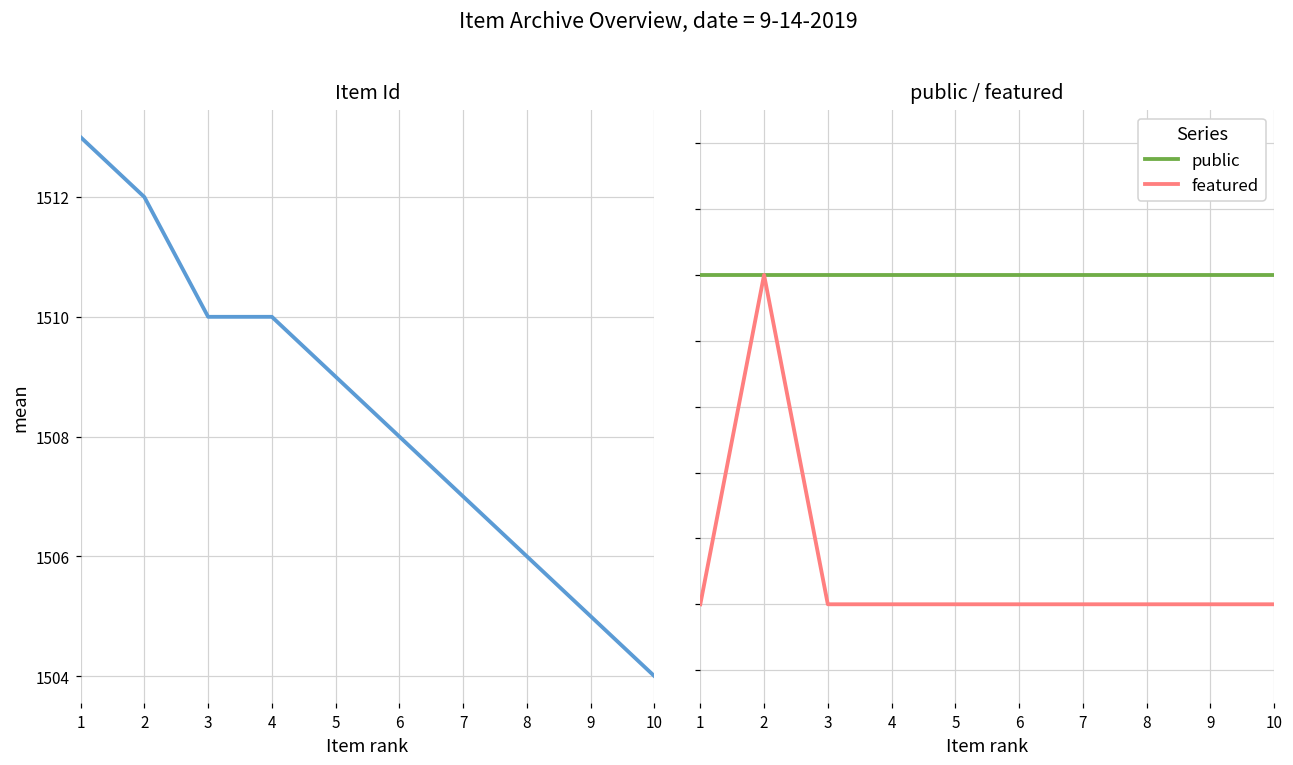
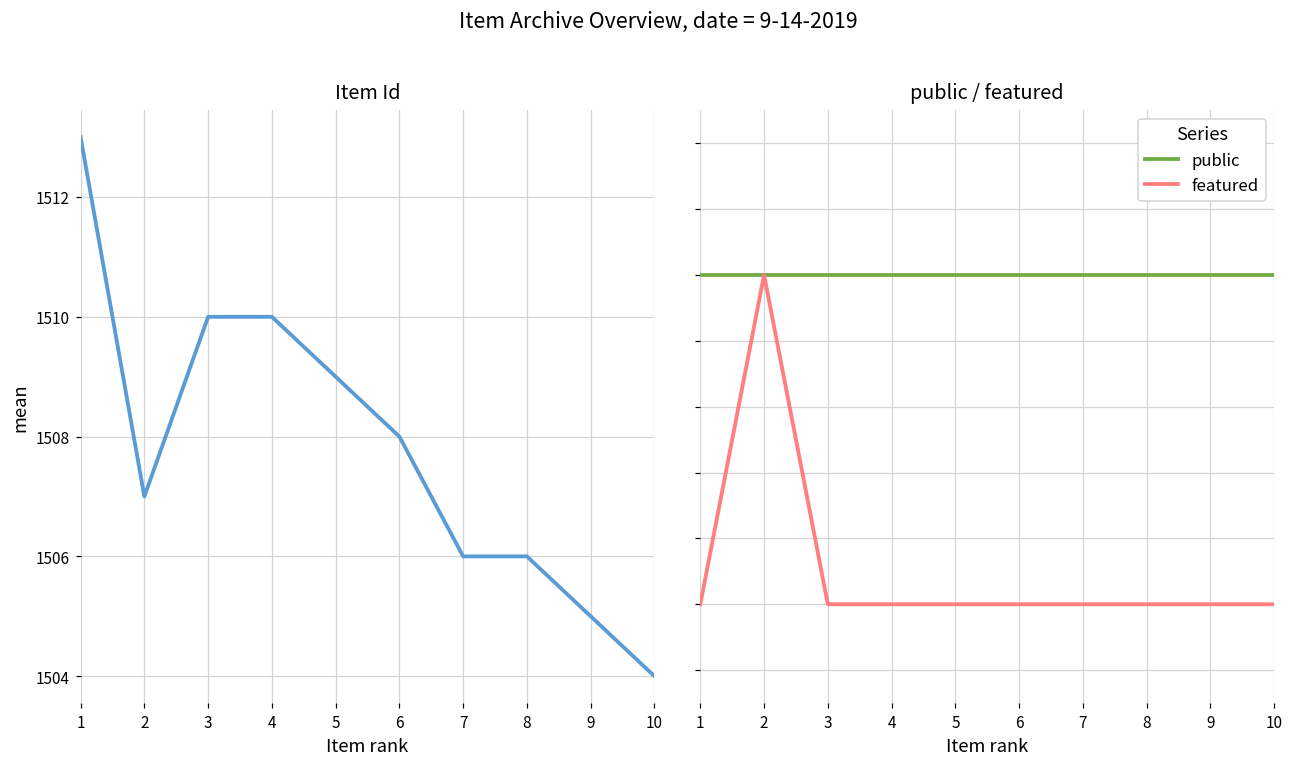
Item Id, 2: 1512 -> 1507
Item Id, 7: 1507 -> 1506
